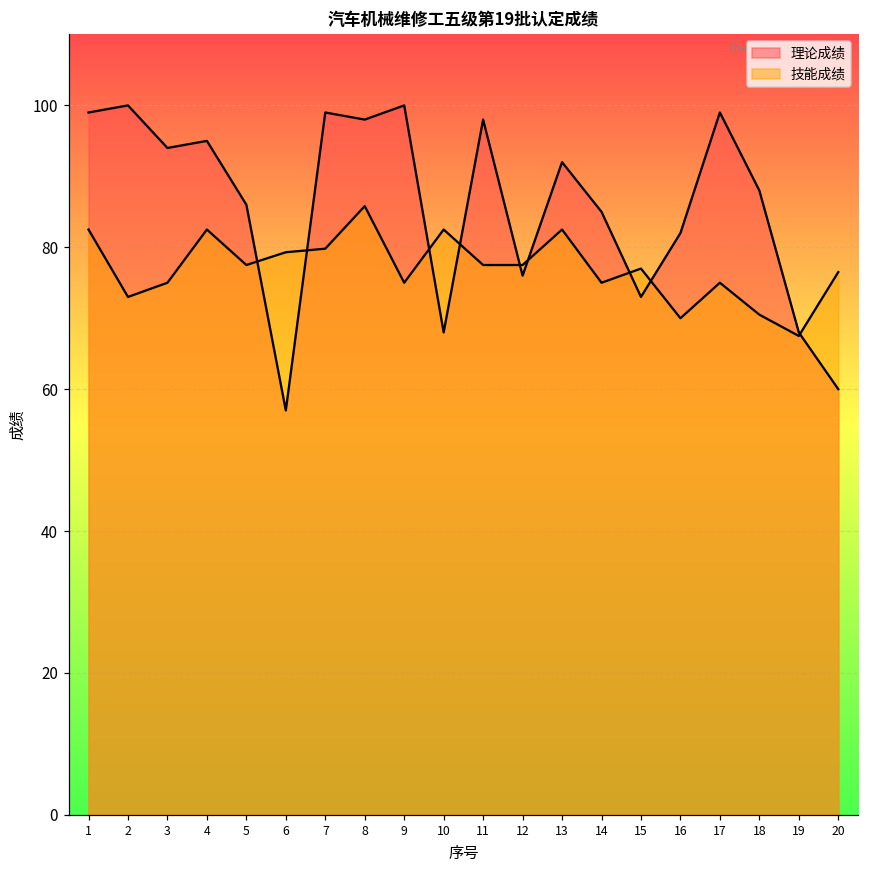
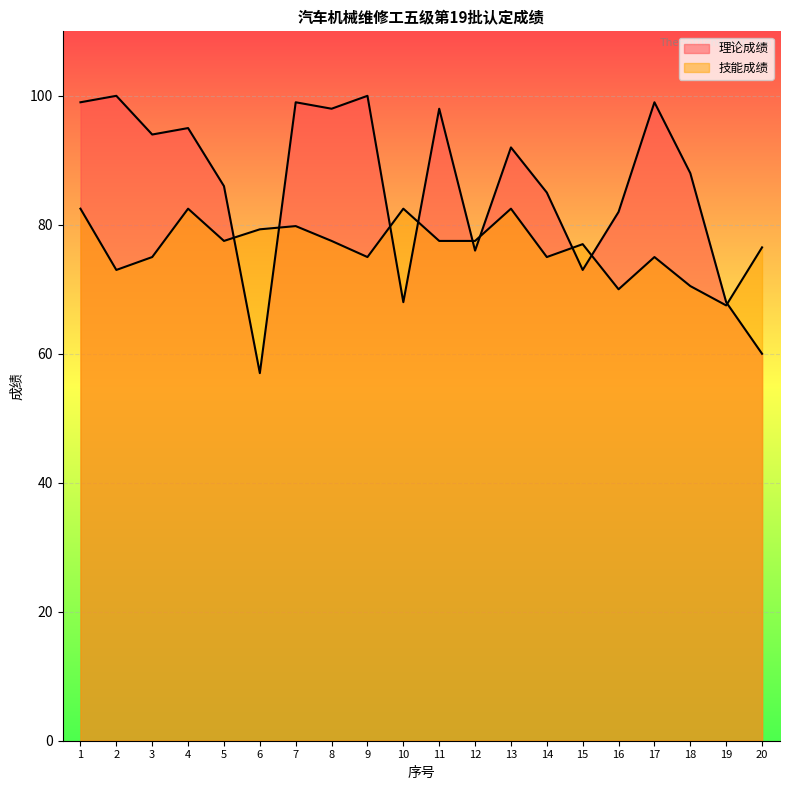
技能成绩, 8: 86 -> 78
